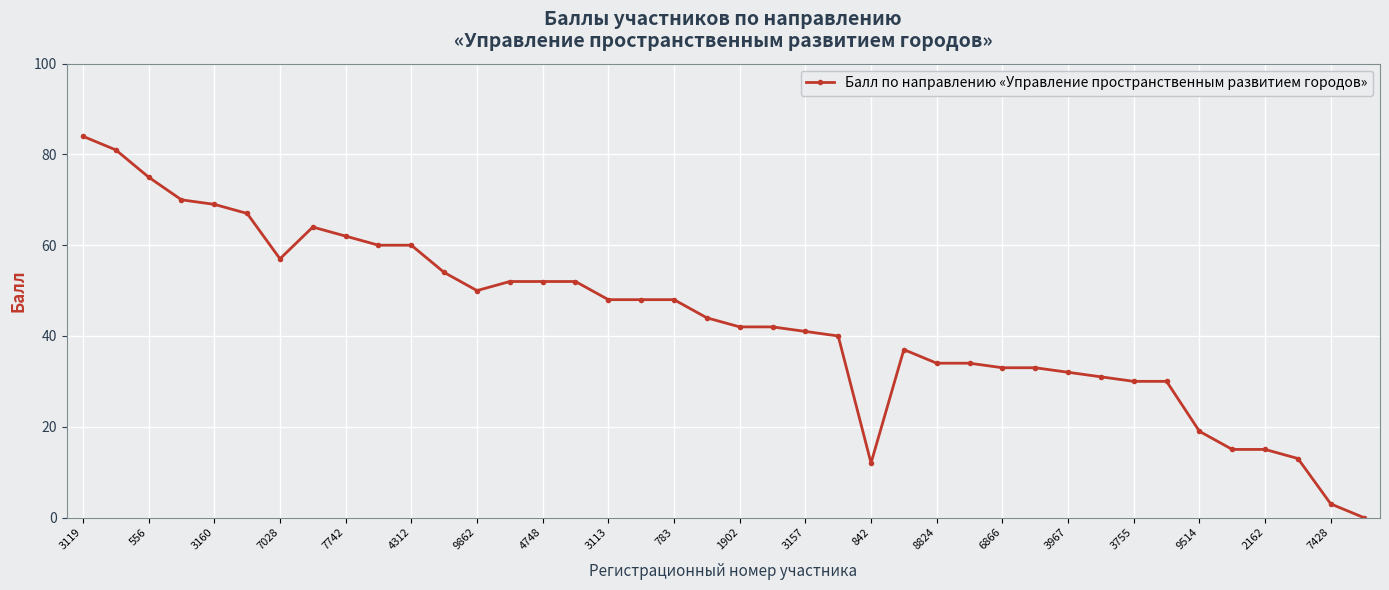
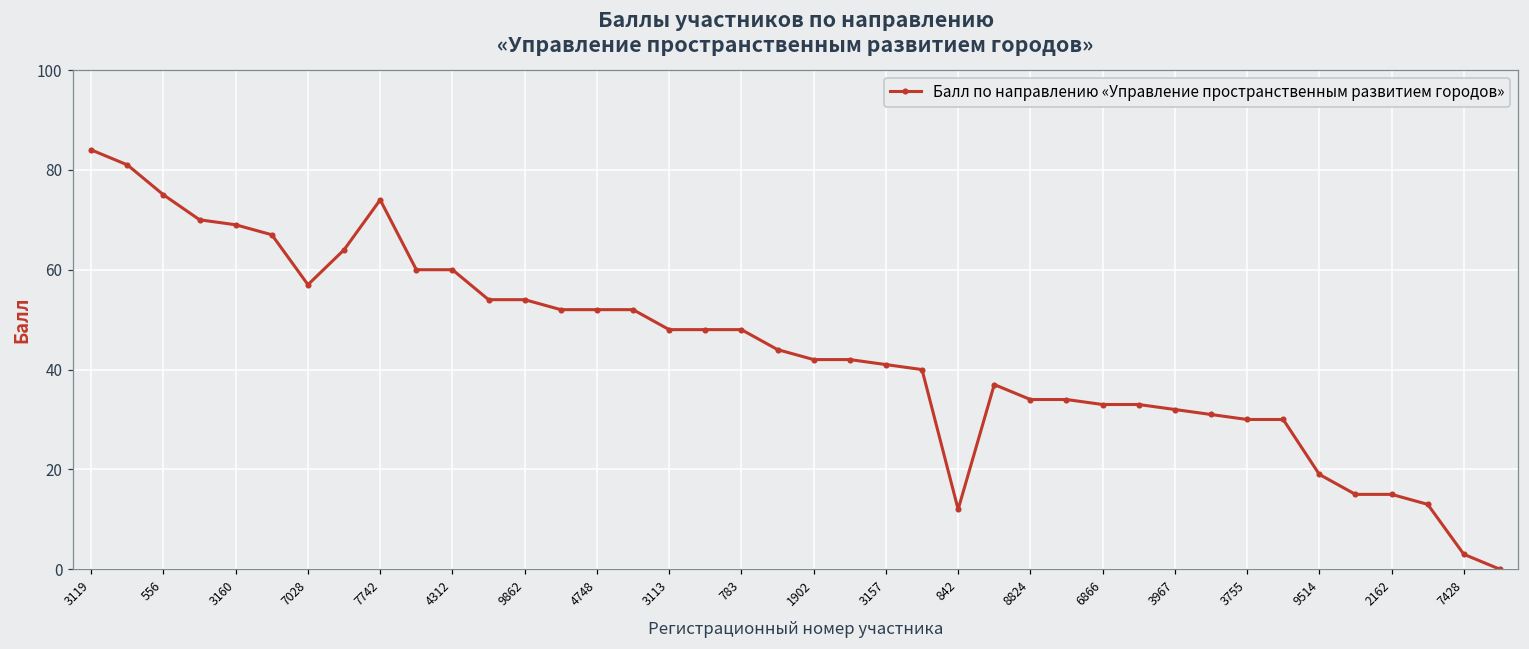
7742: 62 -> 74
9862: 50 -> 54
